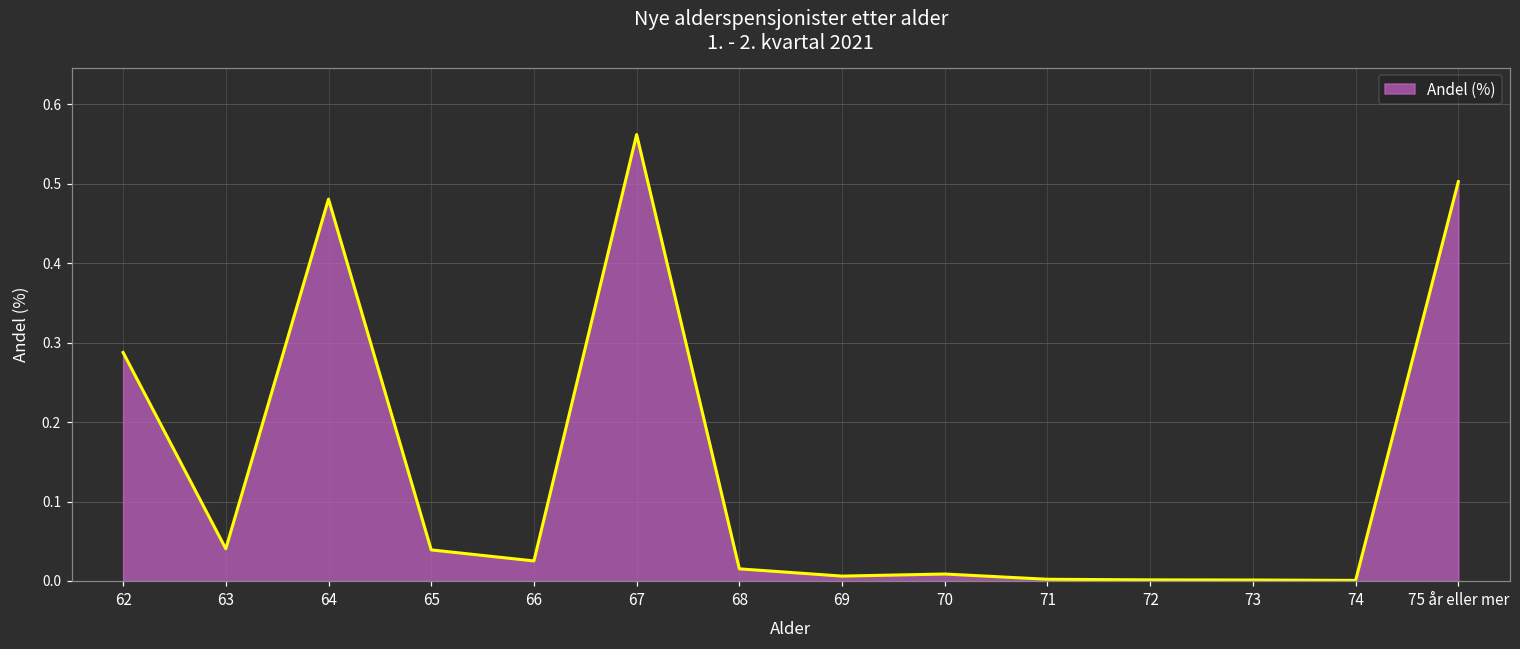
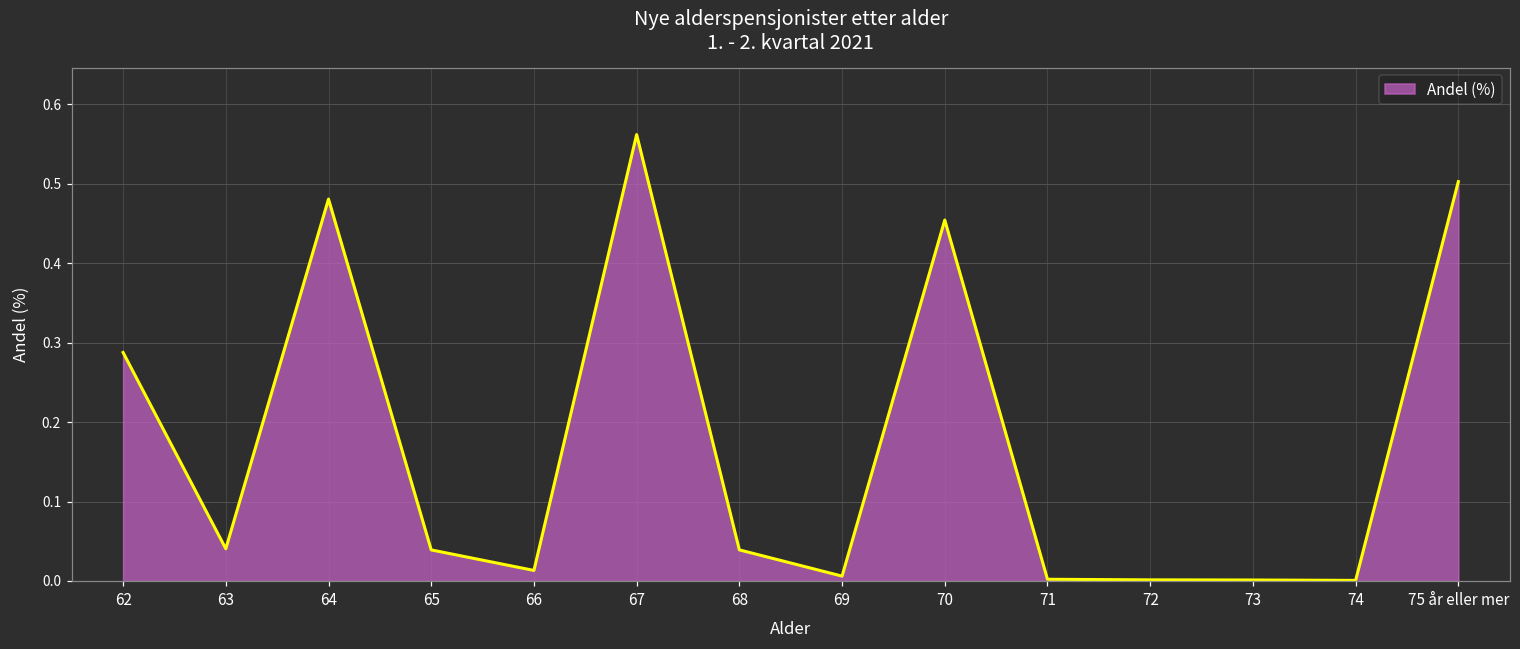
66: 0.03 -> 0.01
68: 0.02 -> 0.04
70: 0.01 -> 0.45
